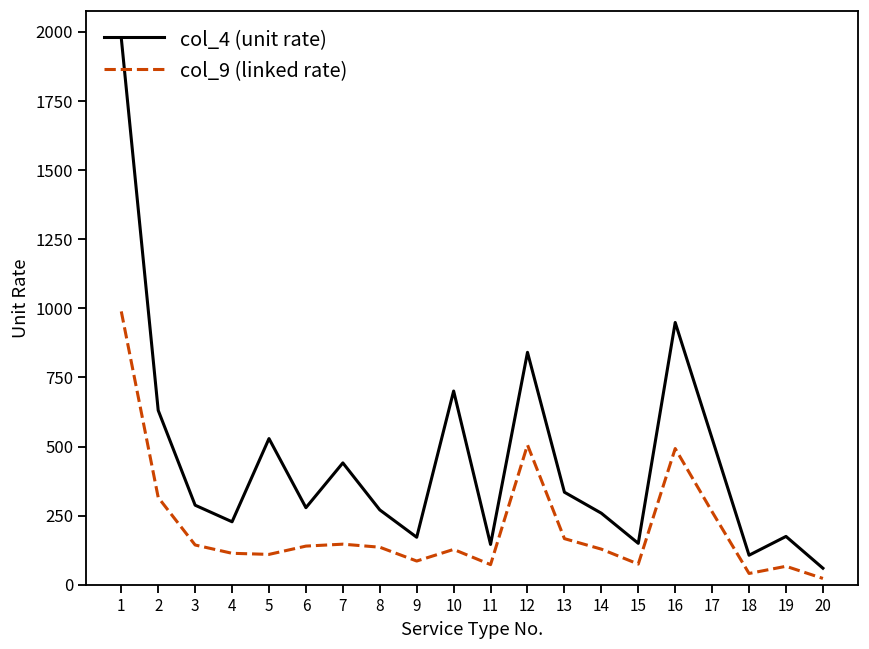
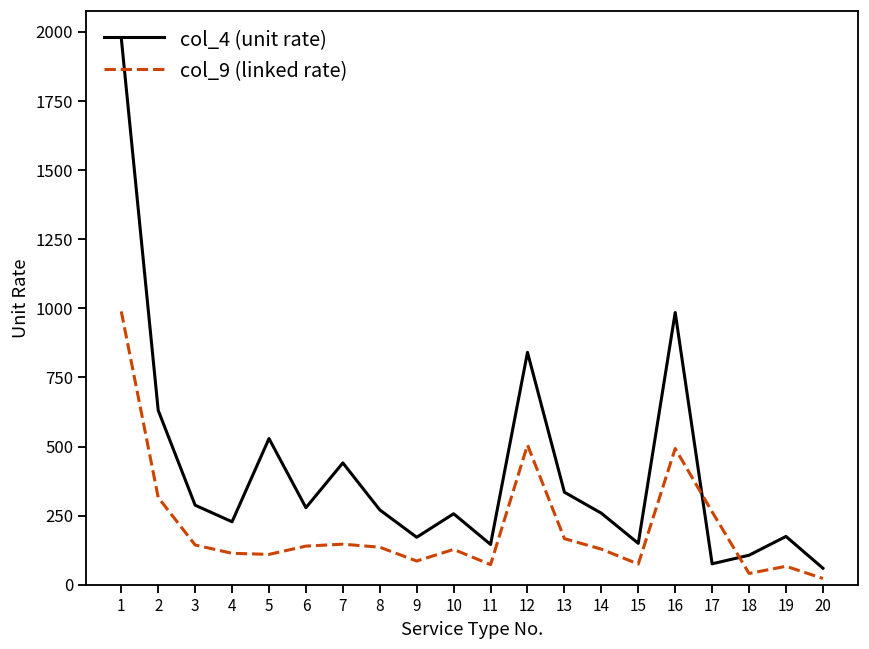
col_4 (unit rate), 10: 700 -> 260
col_4 (unit rate), 16: 950 -> 990
col_4 (unit rate), 17: 530 -> 80
